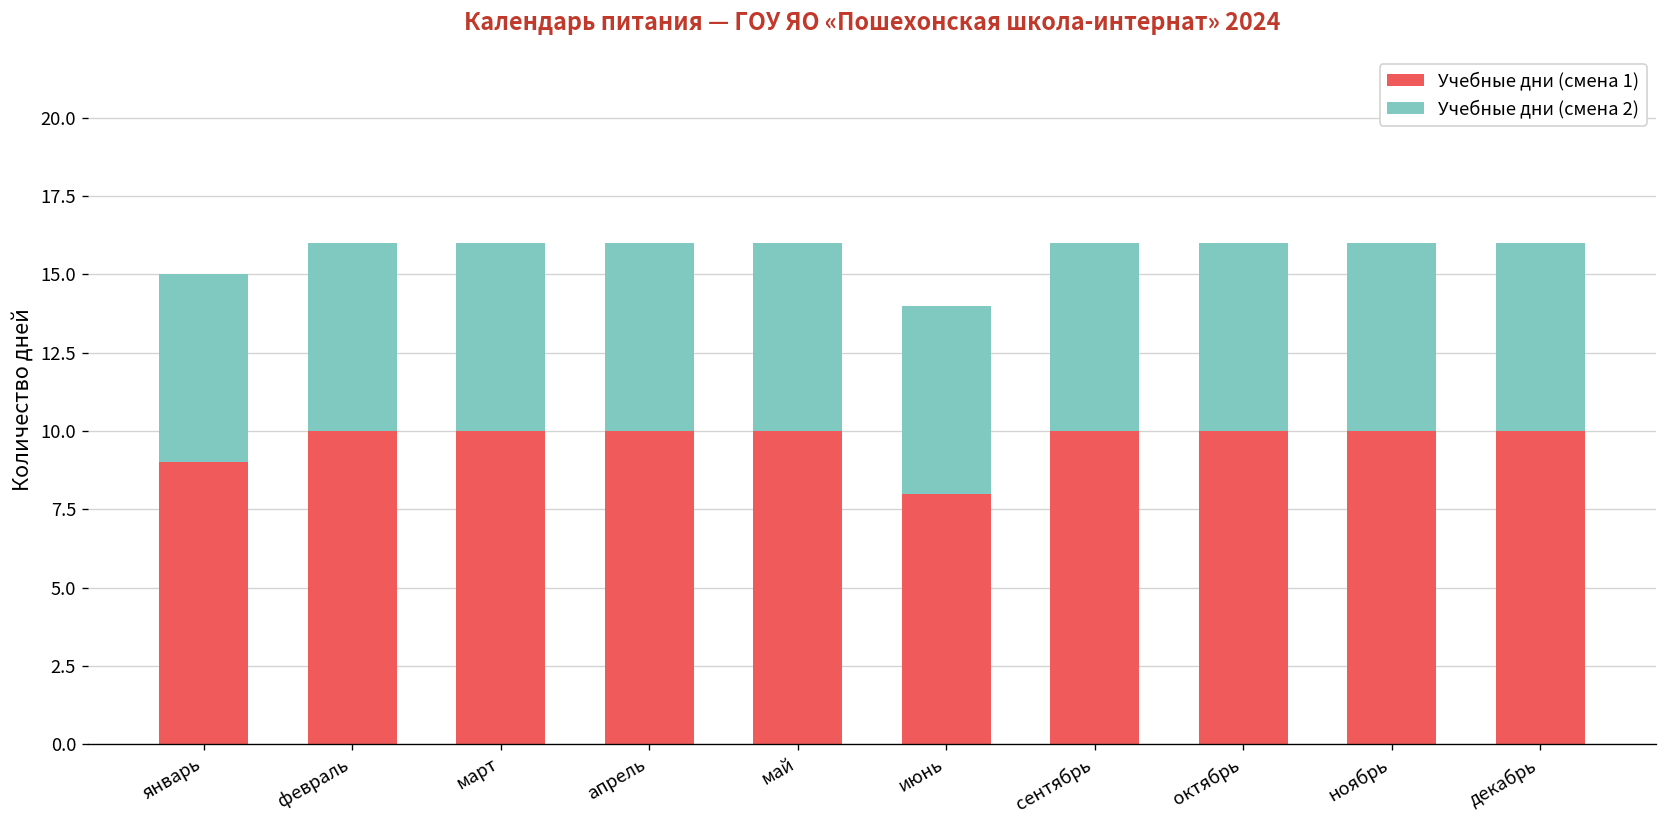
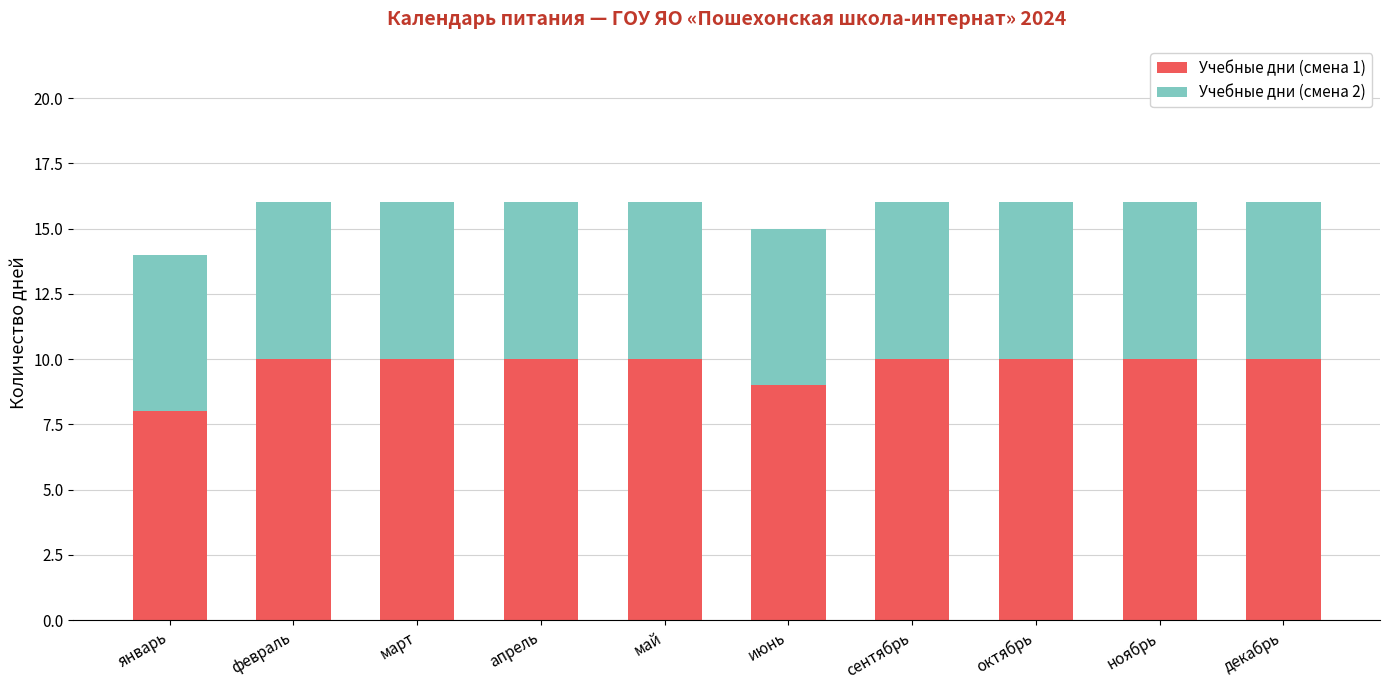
Учебные дни (смена 1), январь: 9 -> 8
Учебные дни (смена 1), июнь: 8 -> 9
